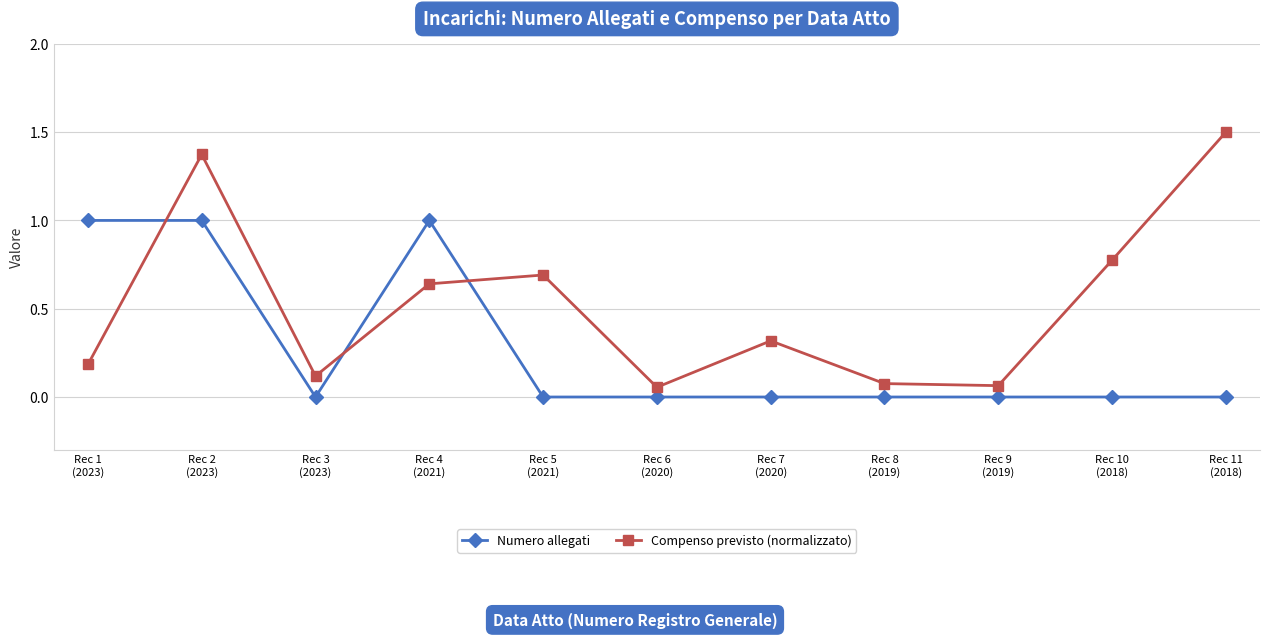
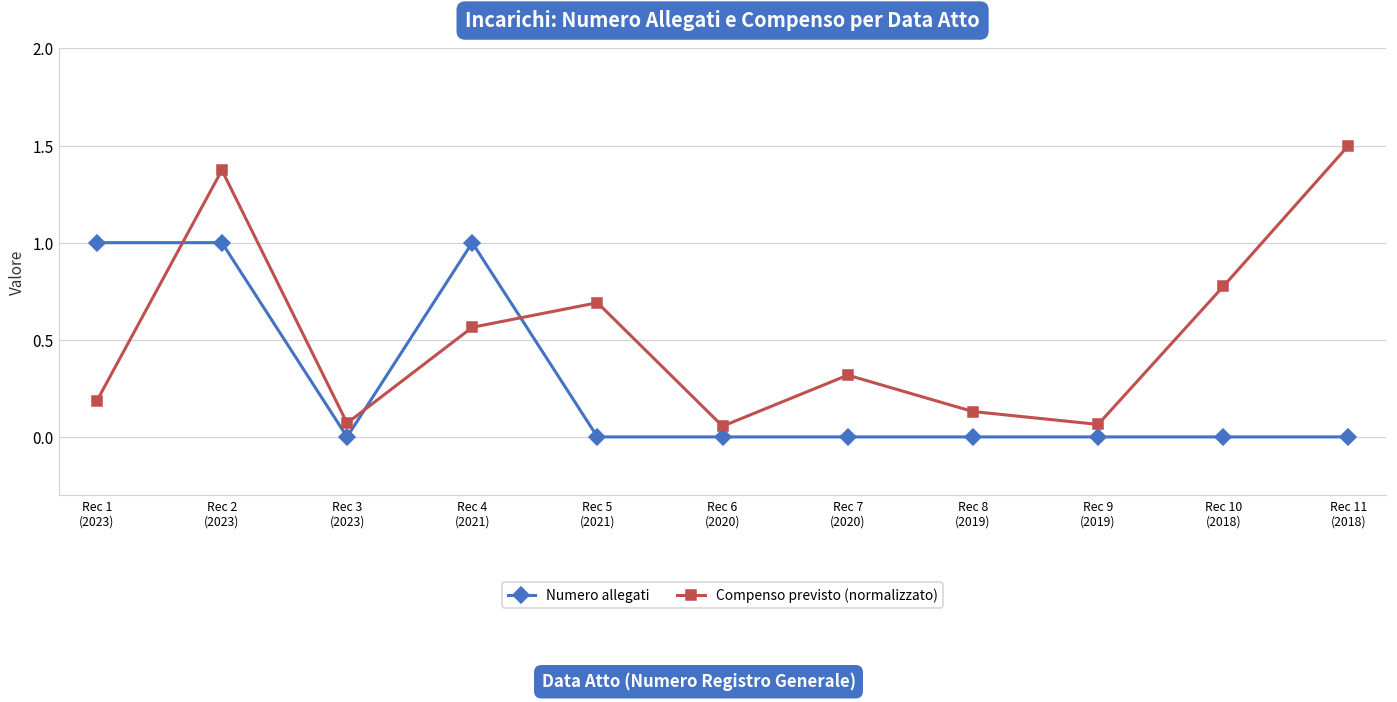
Compenso previsto (normalizzato), Rec 3 (2023): 0.12 -> 0.07
Compenso previsto (normalizzato), Rec 4 (2021): 0.64 -> 0.56
Compenso previsto (normalizzato), Rec 8 (2019): 0.08 -> 0.13
